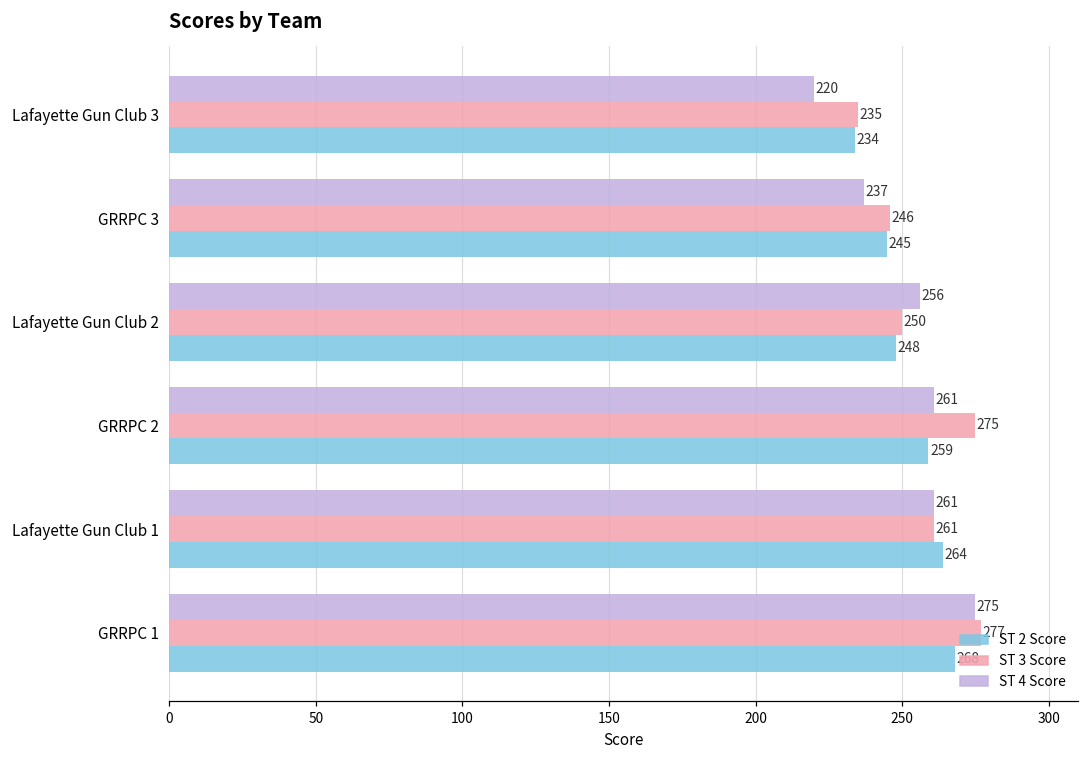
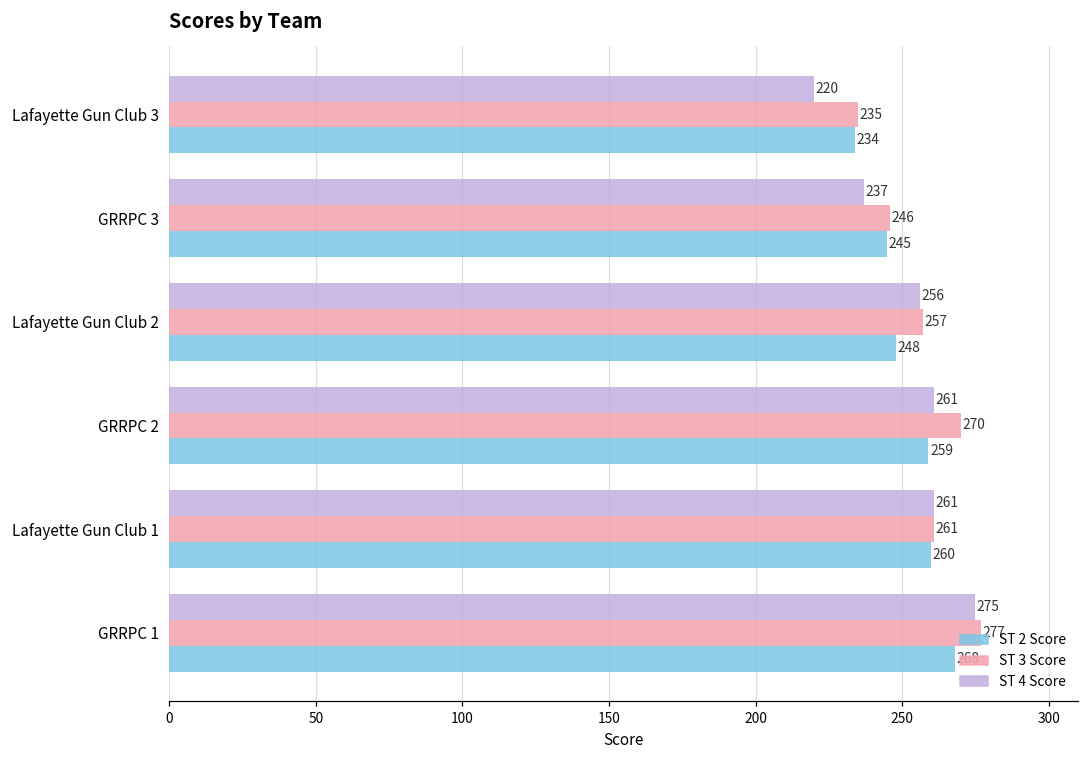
ST 3 Score, Lafayette Gun Club 2: 250 -> 257
ST 3 Score, GRRPC 2: 275 -> 270
ST 2 Score, Lafayette Gun Club 1: 264 -> 260
